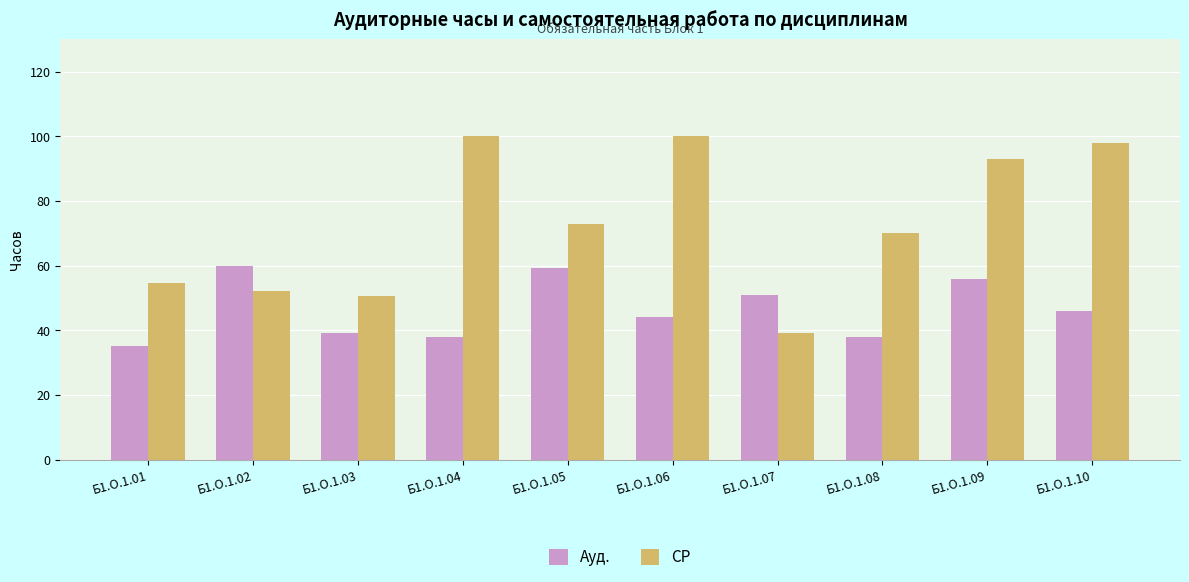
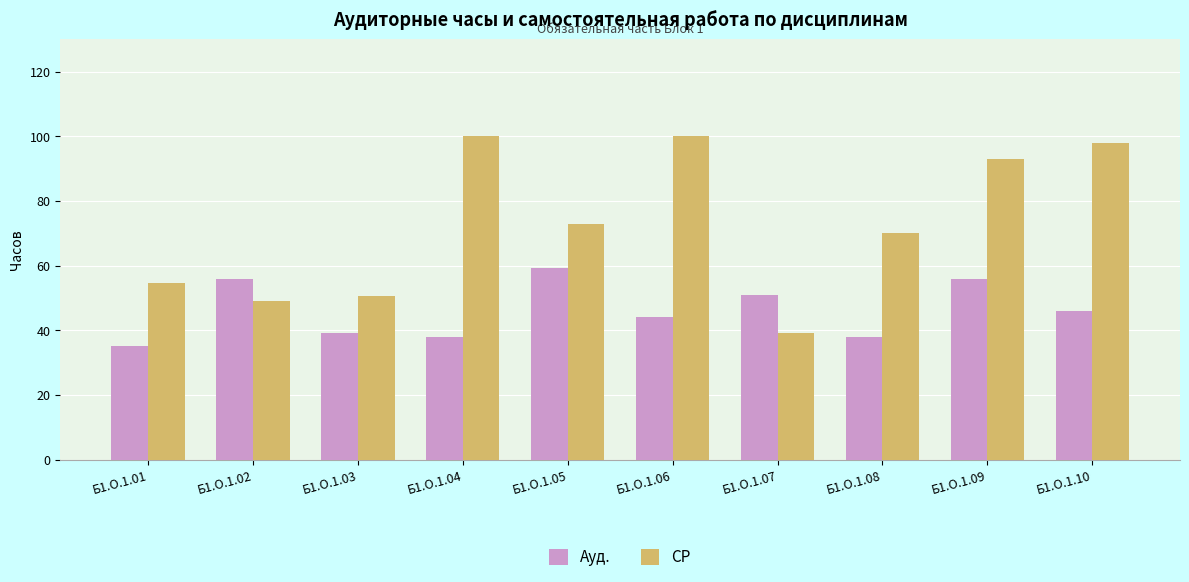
Ауд., Б1.О.1.02: 60 -> 56
СР, Б1.О.1.02: 52 -> 49
